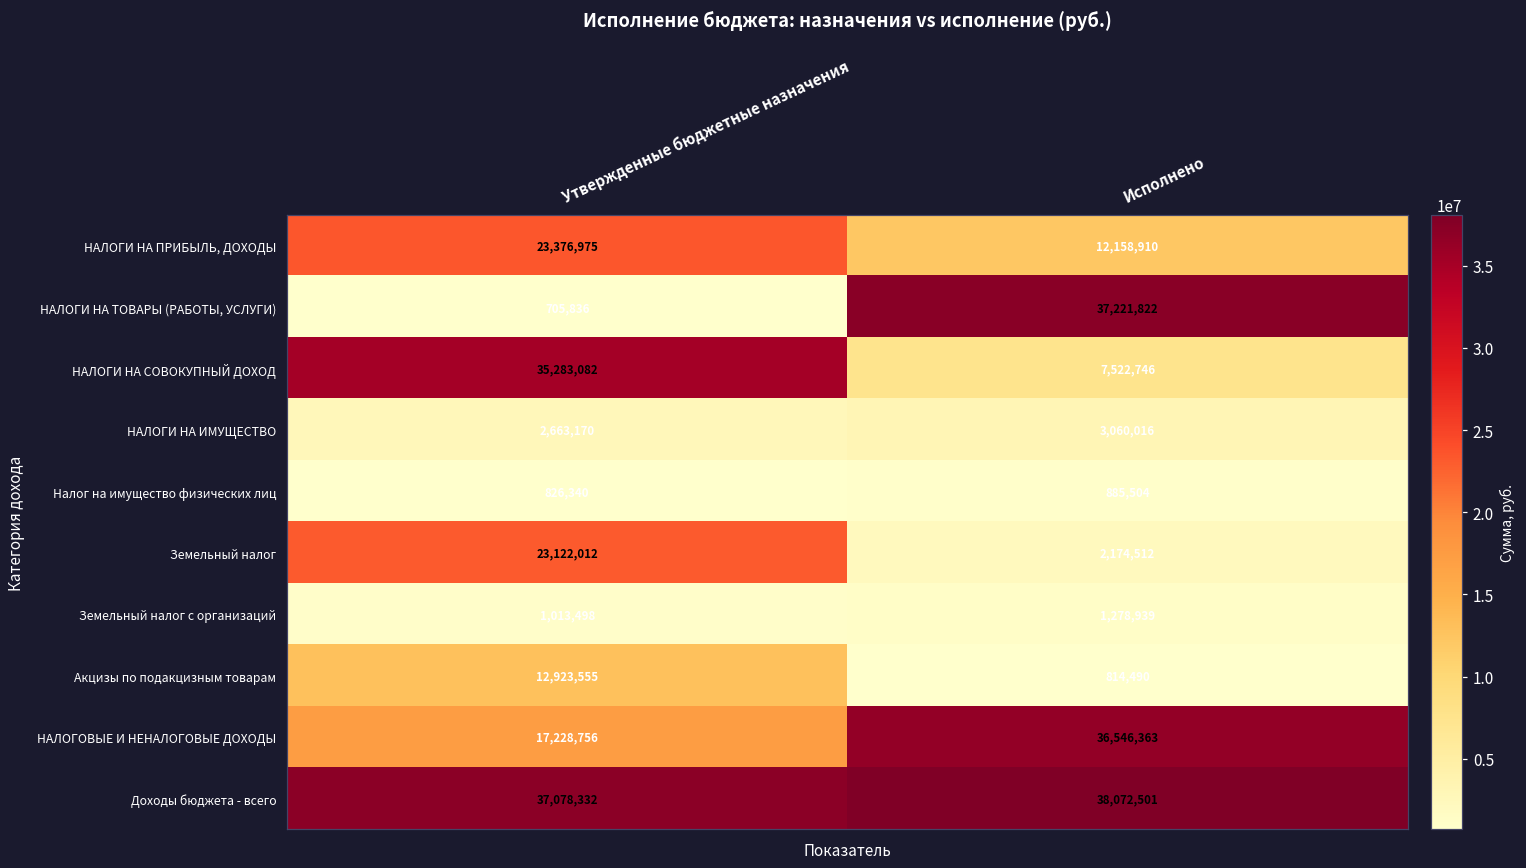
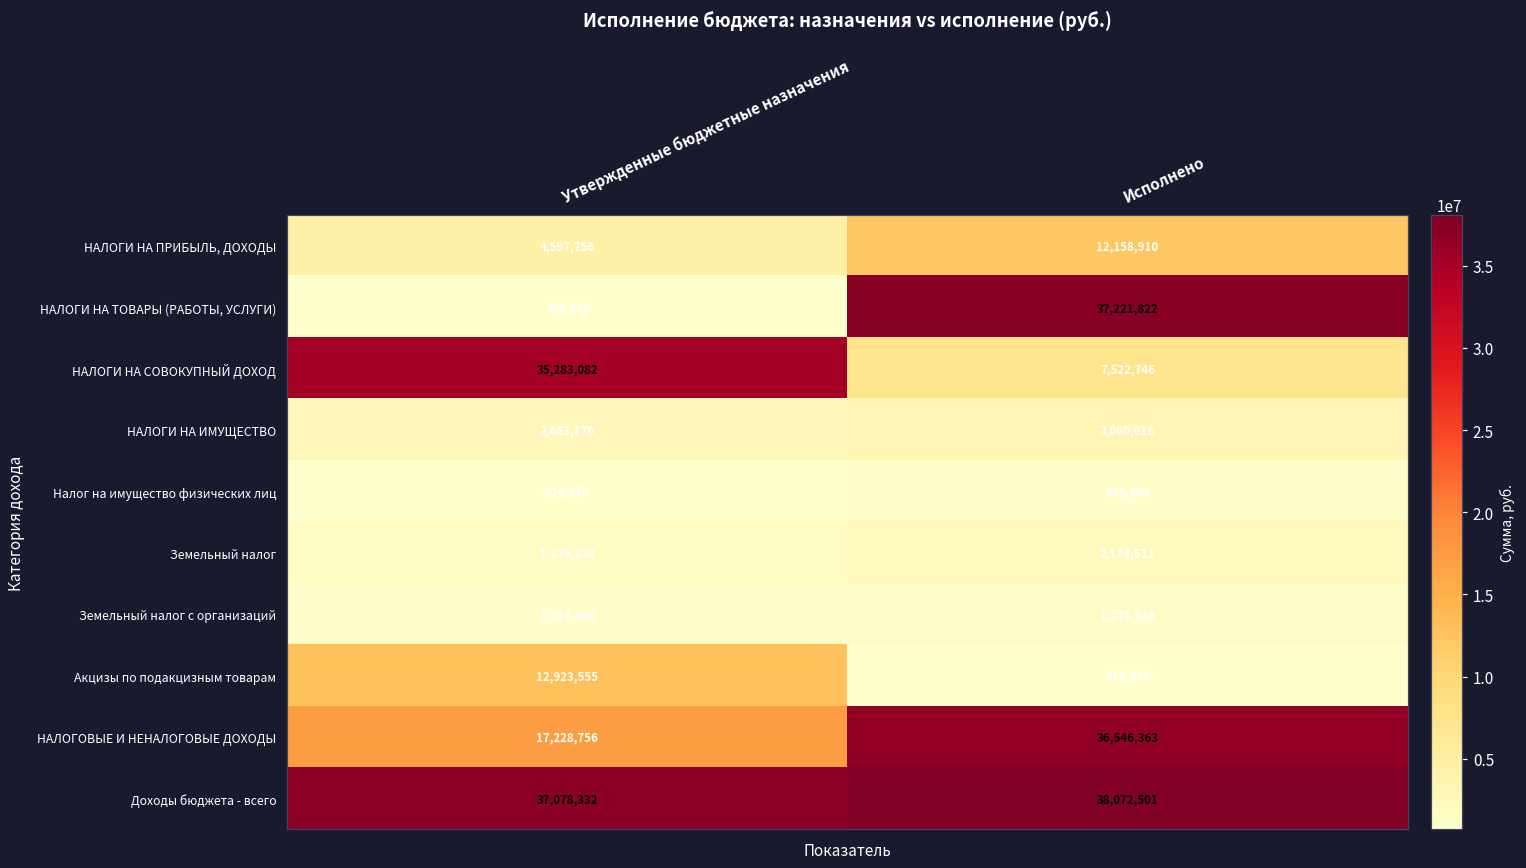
НАЛОГИ НА ПРИБЫЛЬ, ДОХОДЫ, Утвержденные бюджетные назначения: 23,376,975 -> 4,597,756
Земельный налог, Утвержденные бюджетные назначения: 23,122,012 -> 1,836,830
